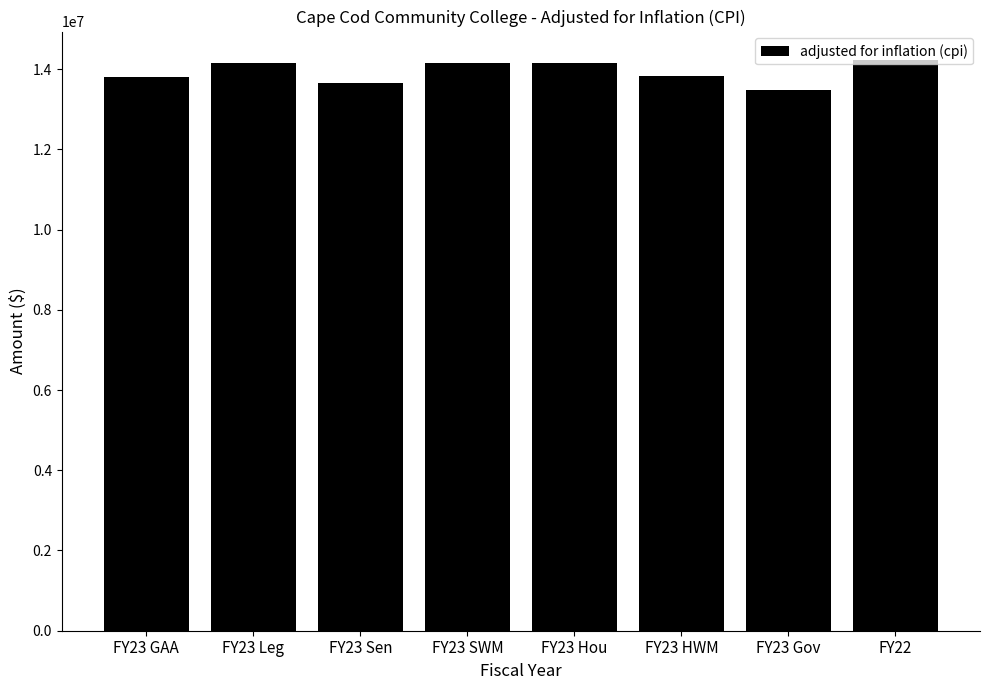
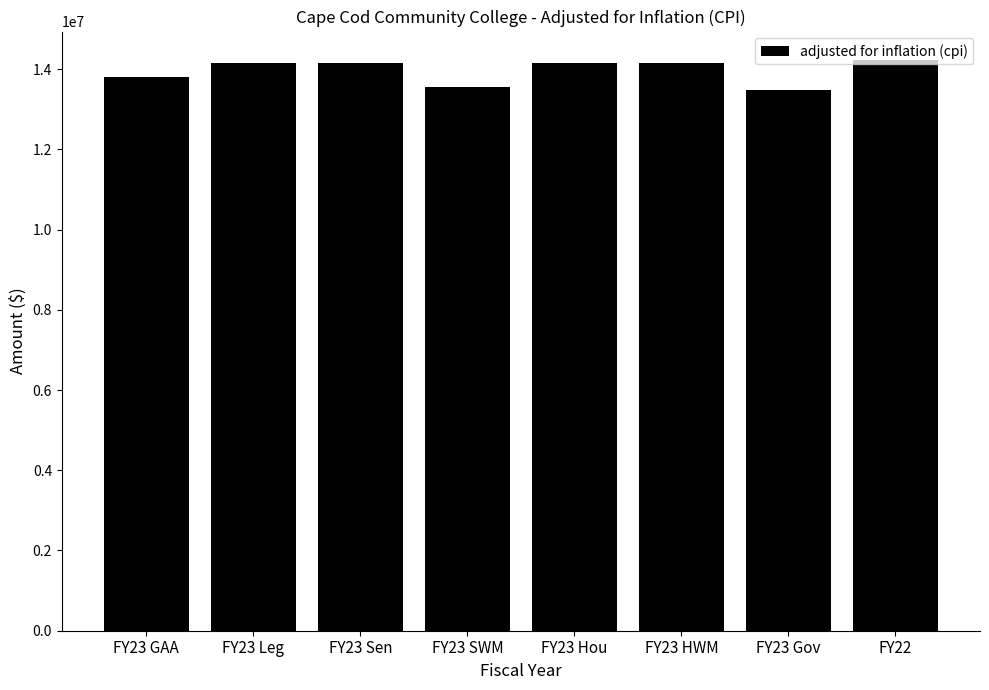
FY23 Sen: 13700000 -> 14100000
FY23 SWM: 14100000 -> 13600000
FY23 HWM: 13800000 -> 14100000
